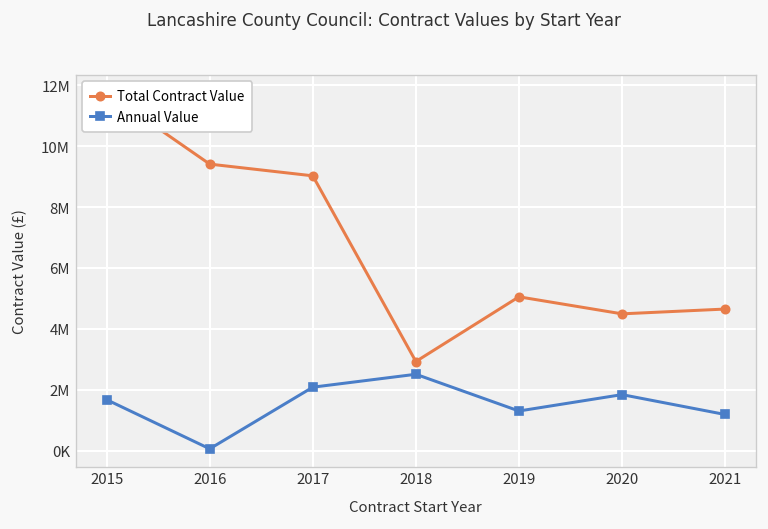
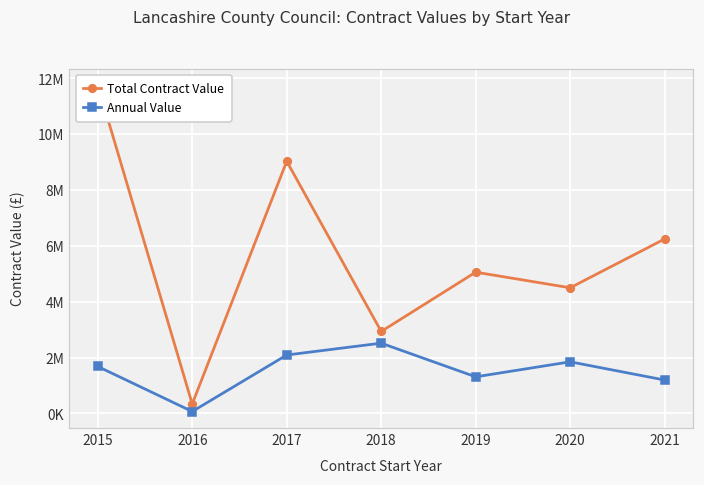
Total Contract Value, 2016: 9400000 -> 300000
Total Contract Value, 2021: 4700000 -> 6200000
